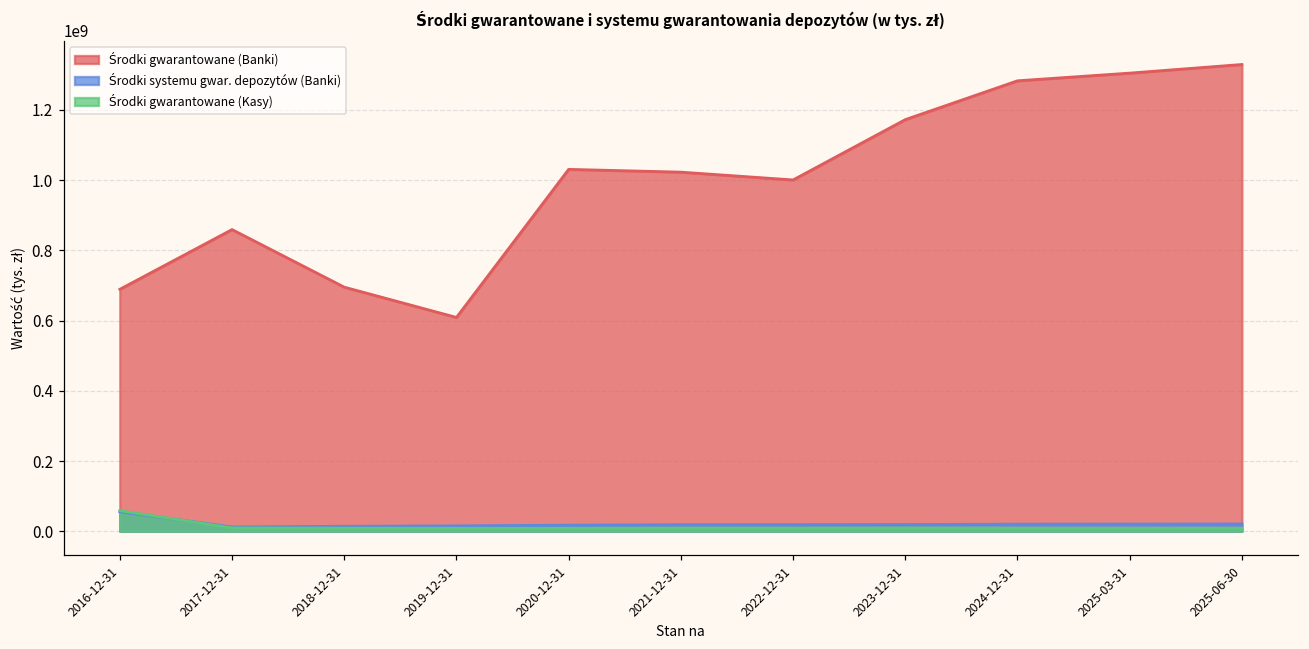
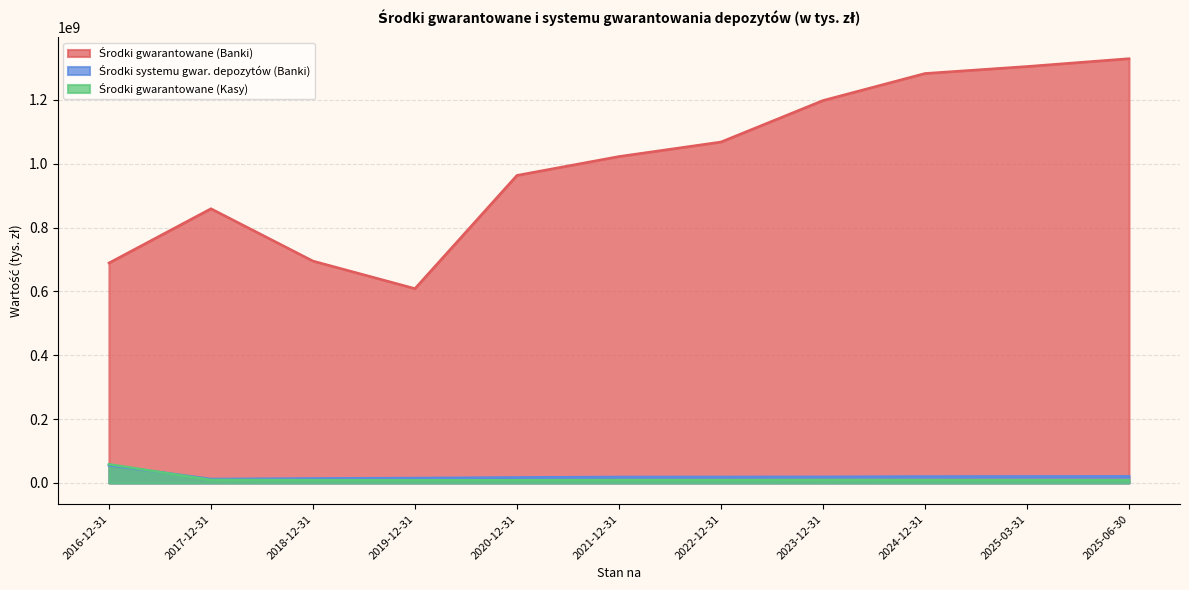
Środki gwarantowane (Banki), 2020-12-31: 1030000000 -> 960000000
Środki gwarantowane (Banki), 2022-12-31: 1000000000 -> 1070000000
Środki gwarantowane (Banki), 2023-12-31: 1170000000 -> 1200000000
